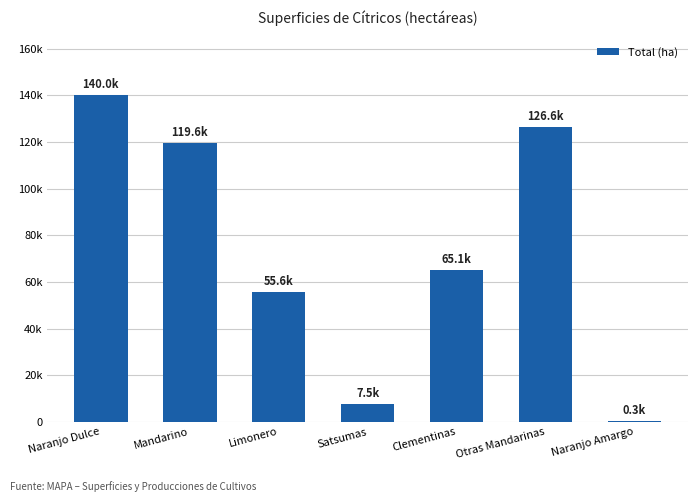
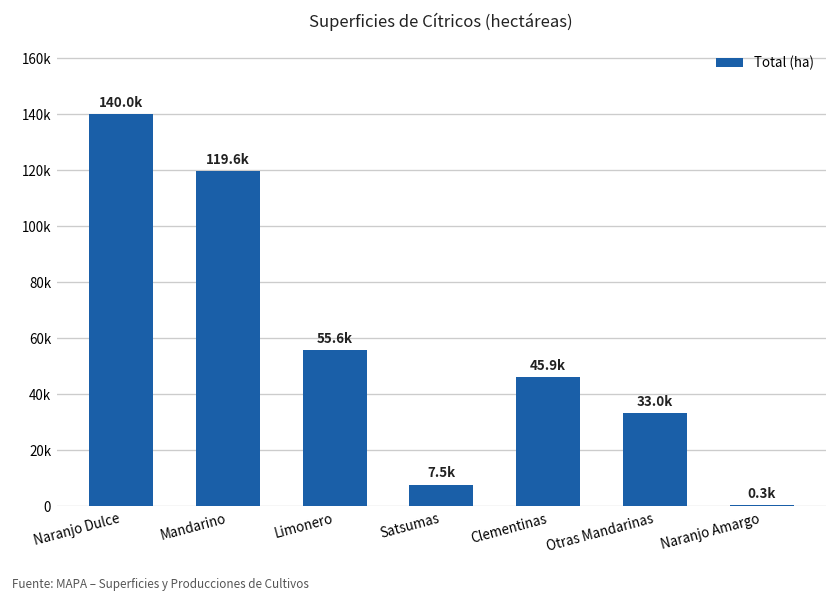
Clementinas: 65.1k -> 45.9k
Otras Mandarinas: 126.6k -> 33.0k
